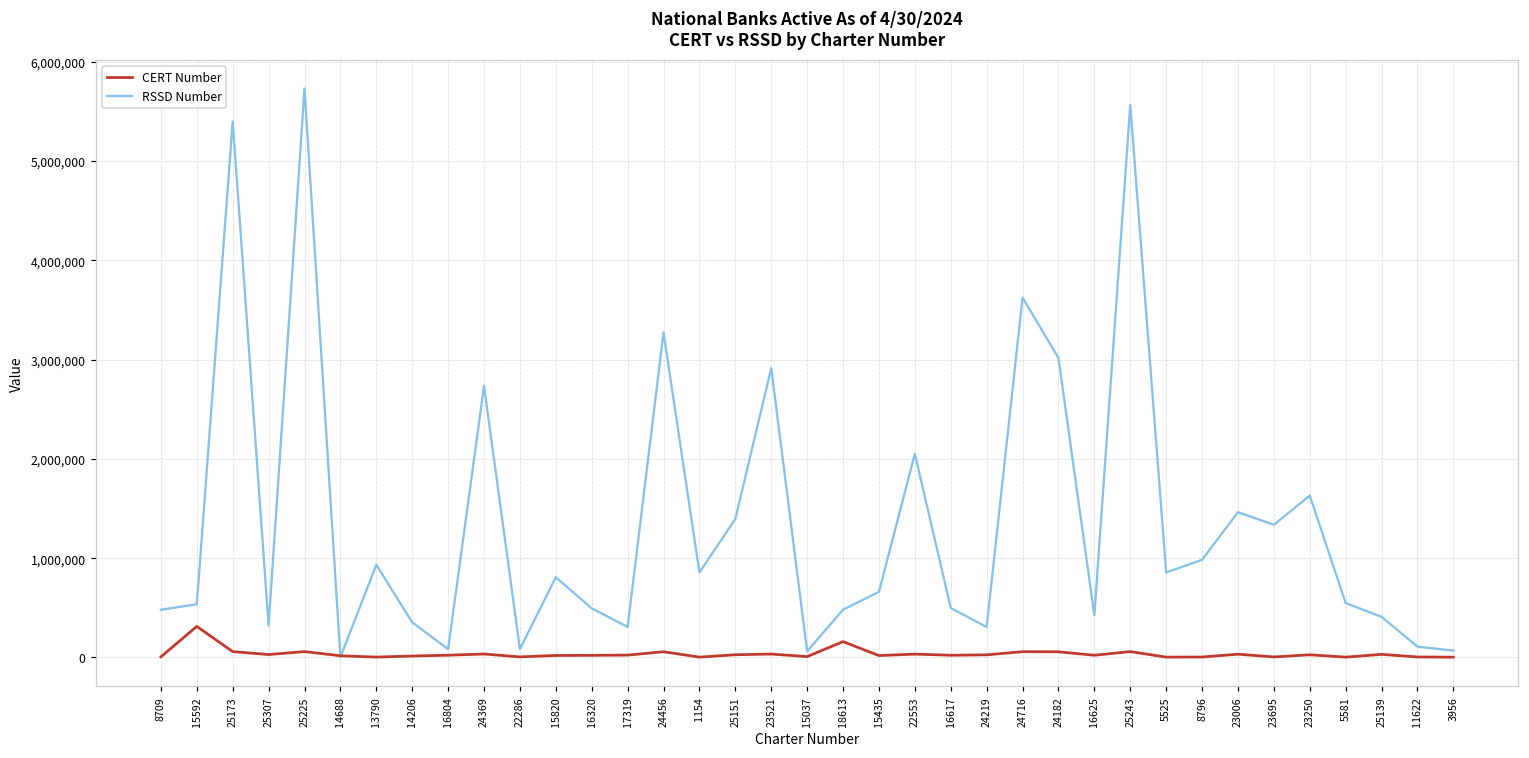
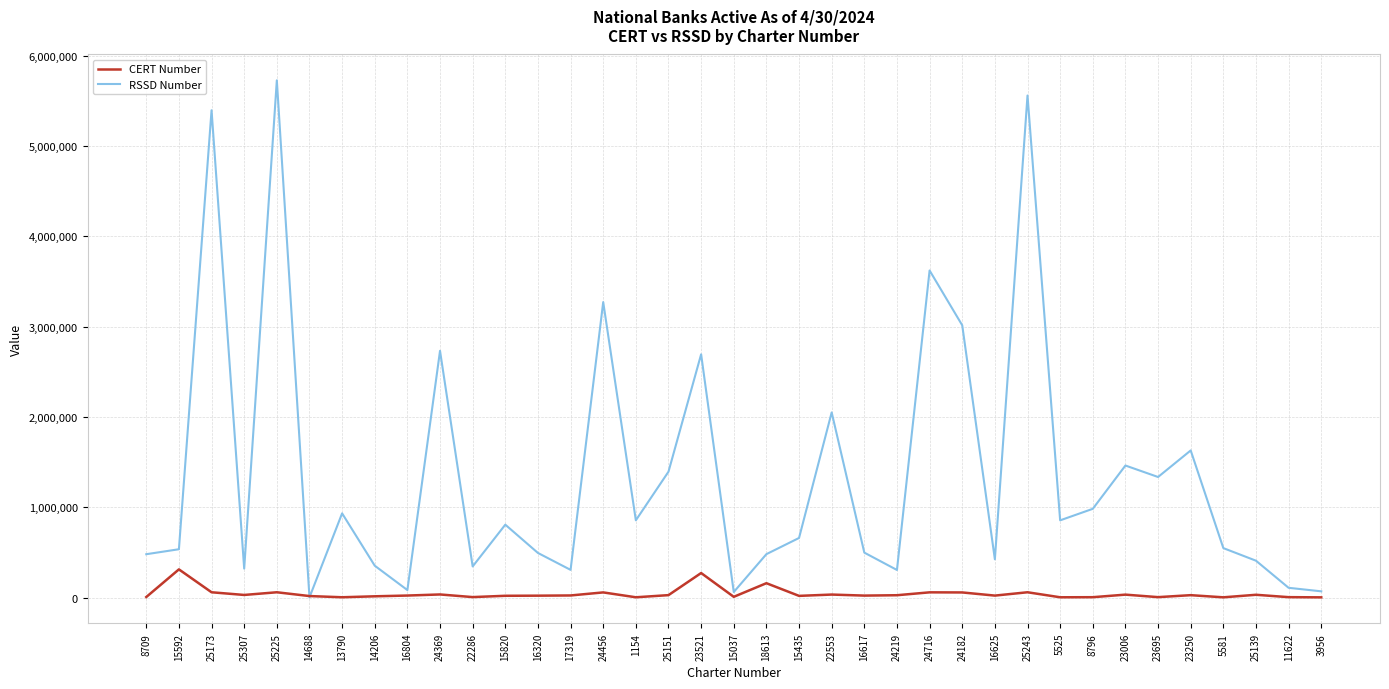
RSSD Number, 22286: 100,000 -> 300,000
CERT Number, 23521: 0 -> 300,000
RSSD Number, 23521: 2,900,000 -> 2,700,000
